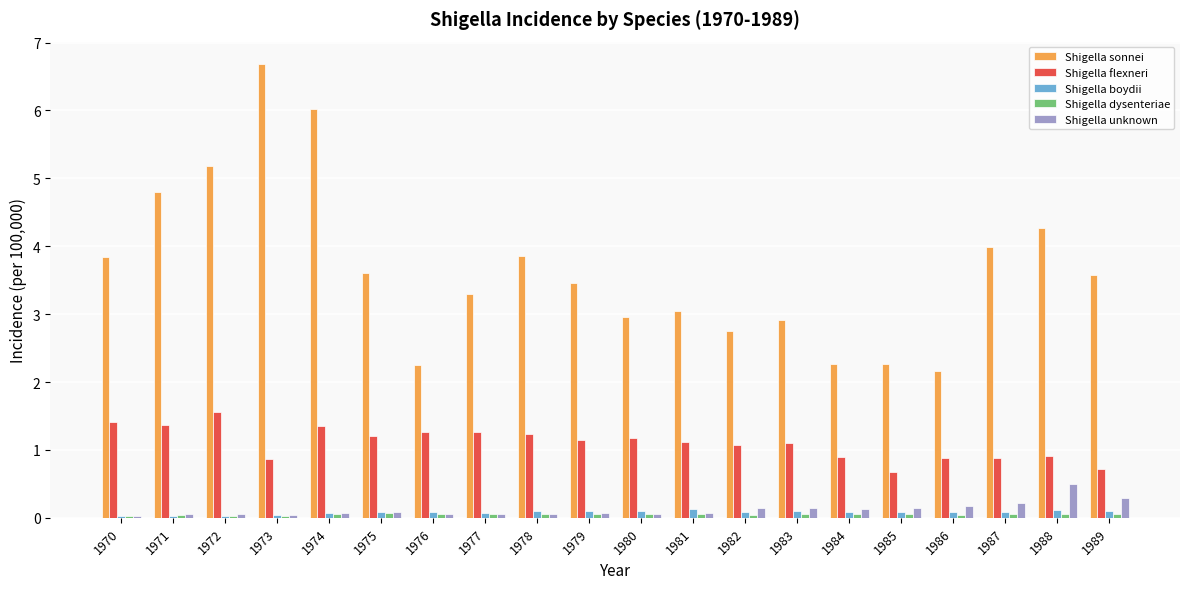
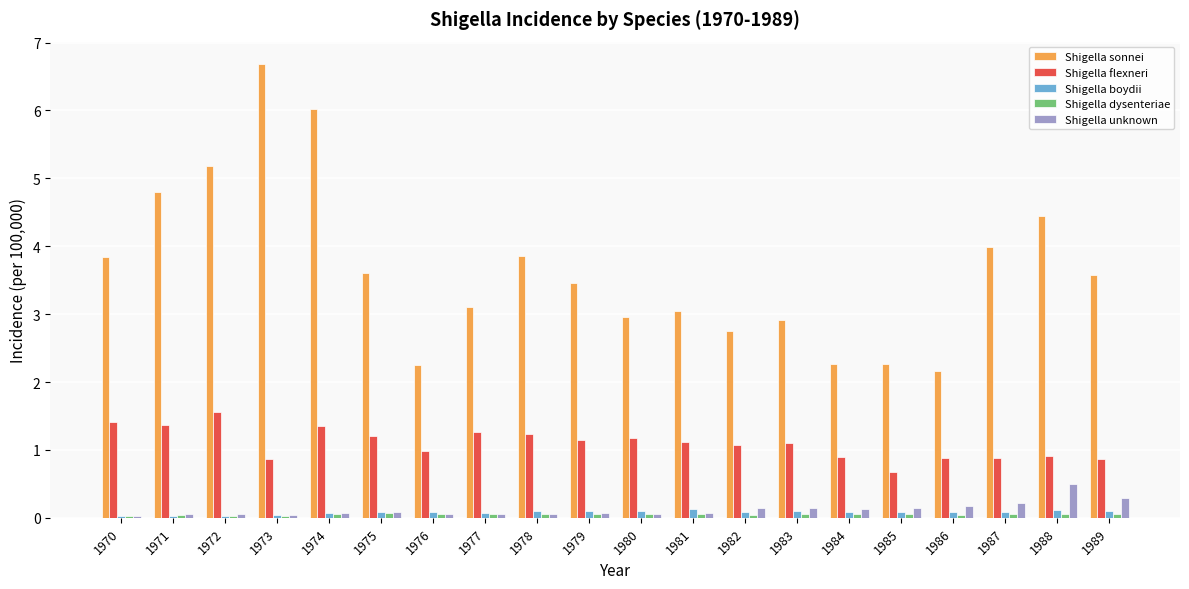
Shigella flexneri, 1976: 1.3 -> 1.0
Shigella sonnei, 1977: 3.3 -> 3.1
Shigella sonnei, 1988: 4.3 -> 4.5
Shigella flexneri, 1989: 0.7 -> 0.9
